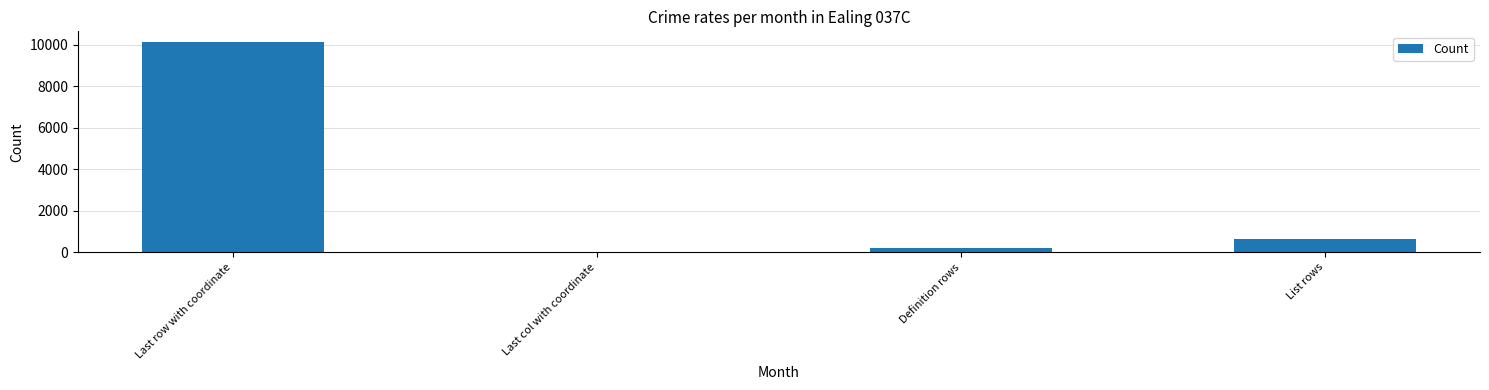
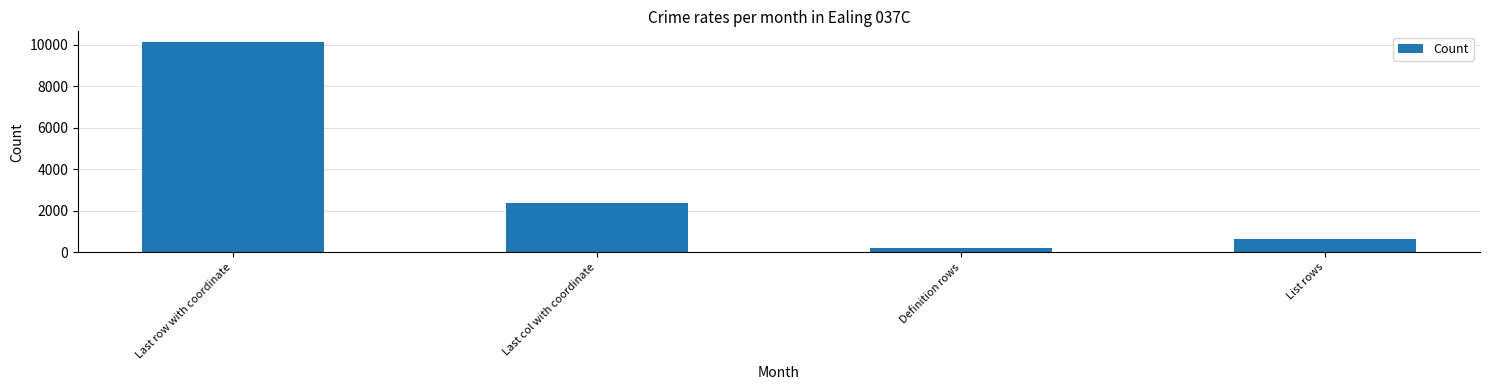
Last col with coordinate: 0 -> 2400
